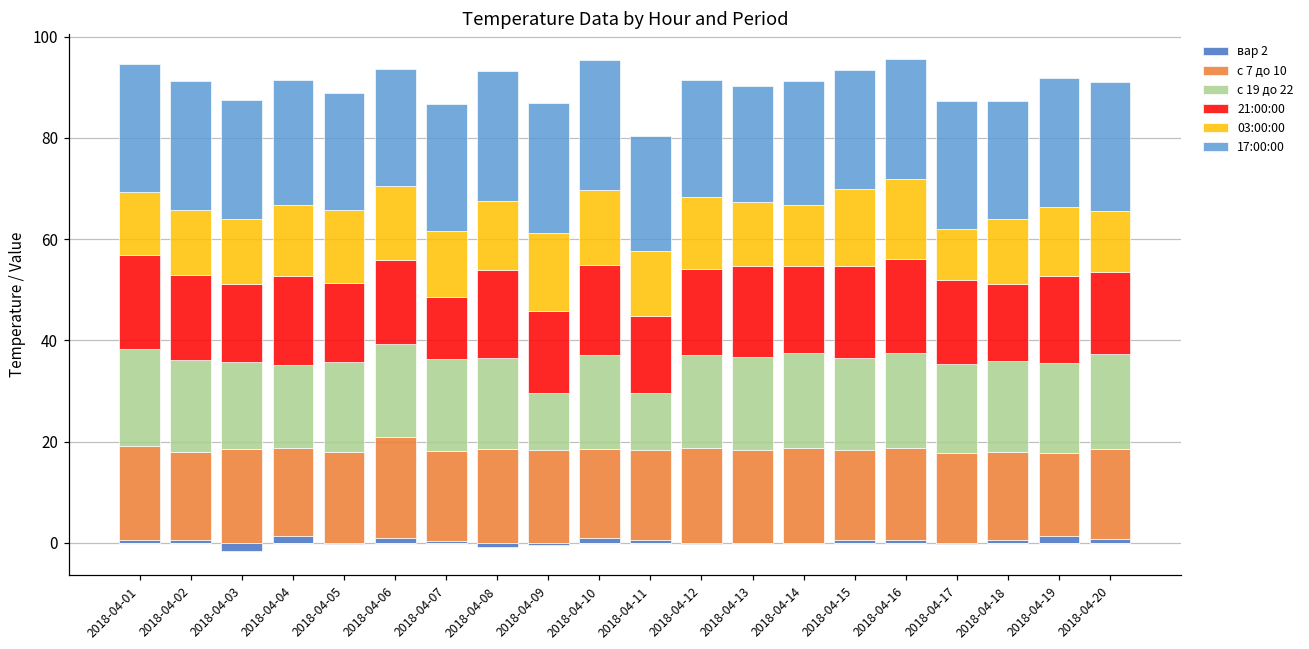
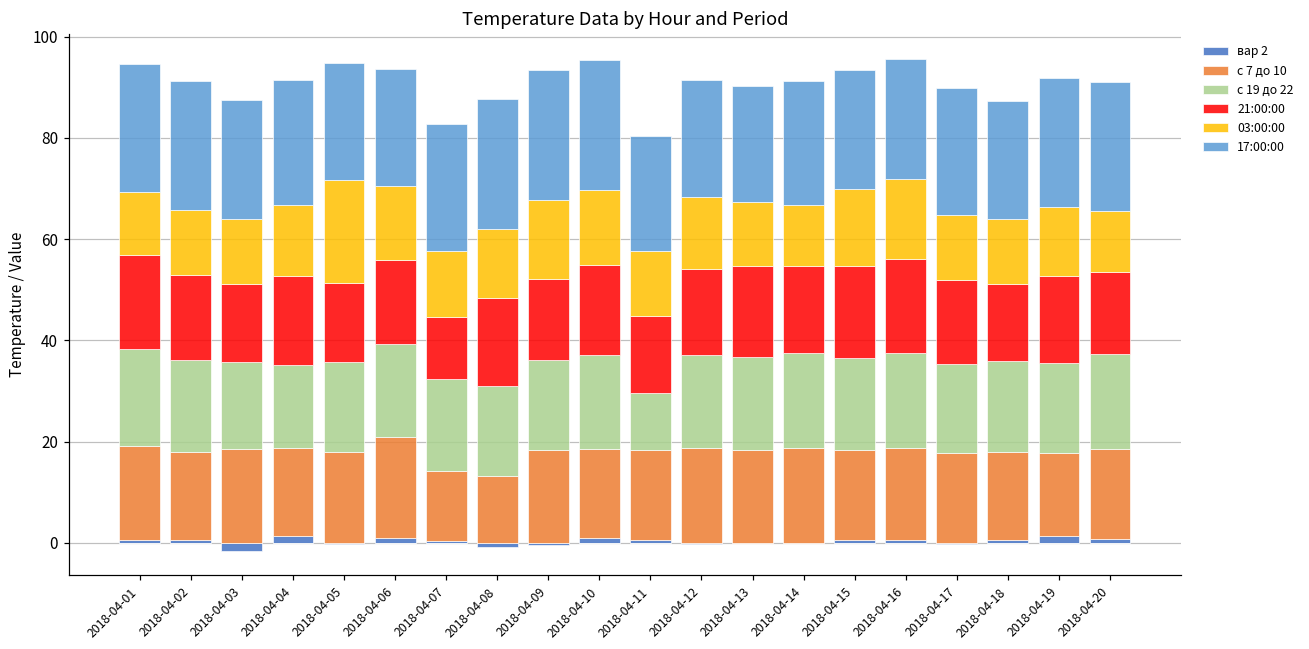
03:00:00, 2018-04-05: 14 -> 20
с 7 до 10, 2018-04-07: 18 -> 14
с 7 до 10, 2018-04-08: 19 -> 13
с 19 до 22, 2018-04-09: 11 -> 18
03:00:00, 2018-04-17: 10 -> 13
